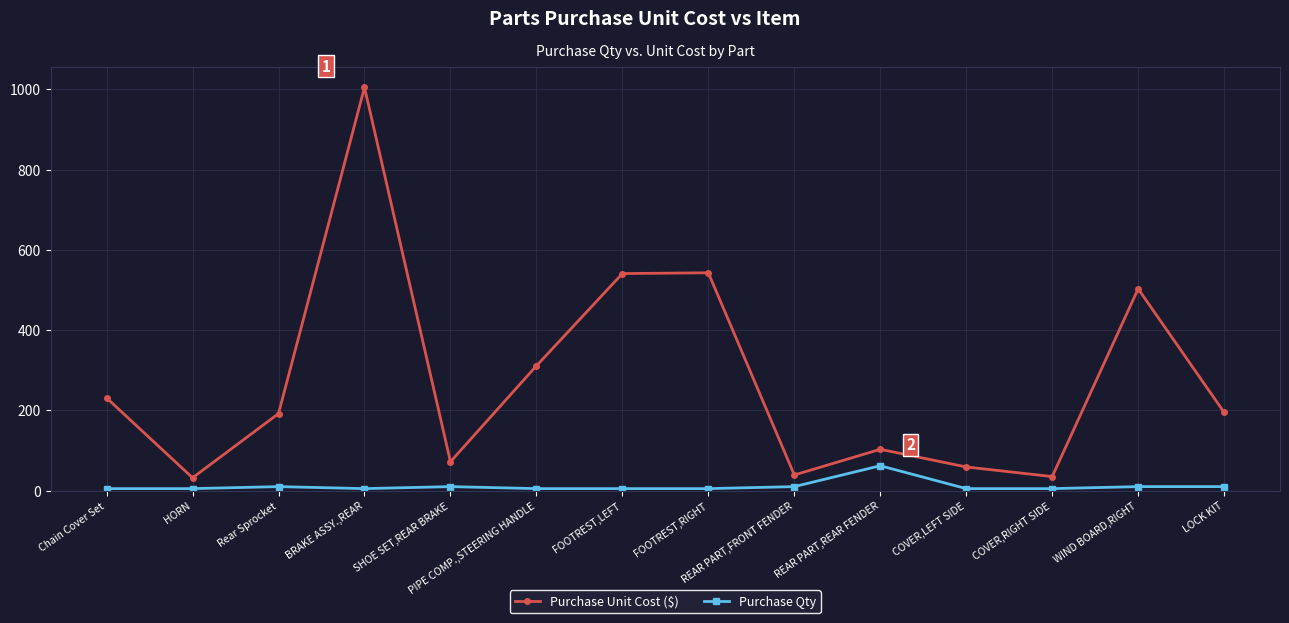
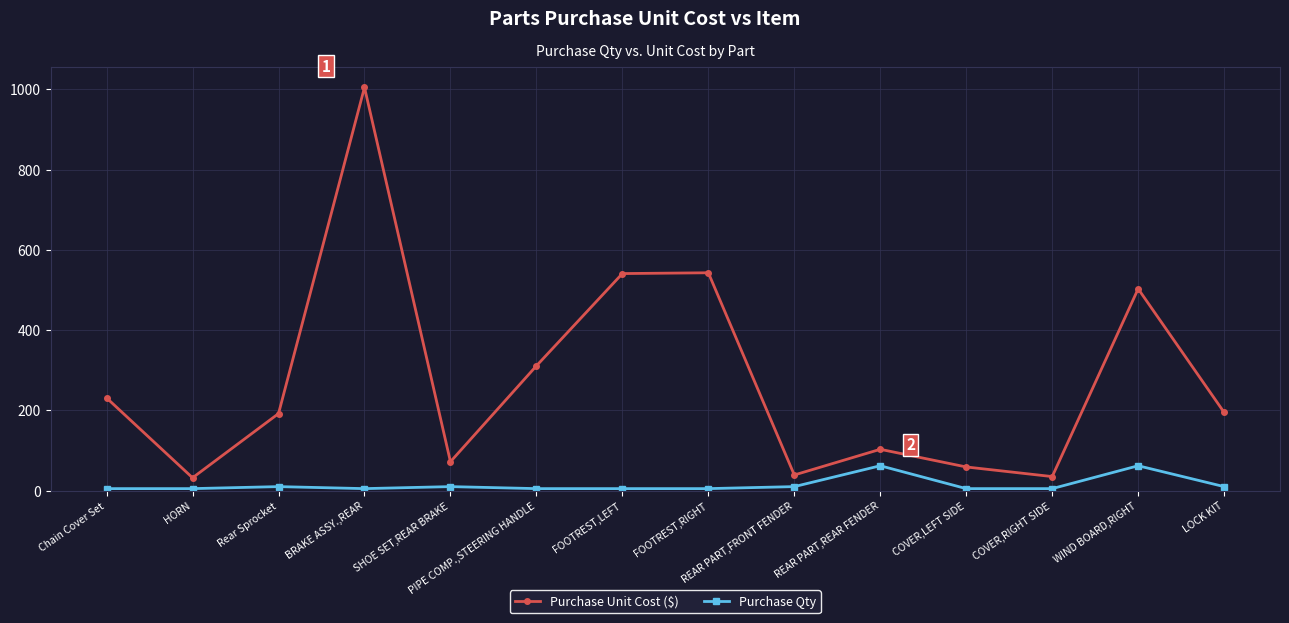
Purchase Qty, WIND BOARD,RIGHT: 10 -> 60
